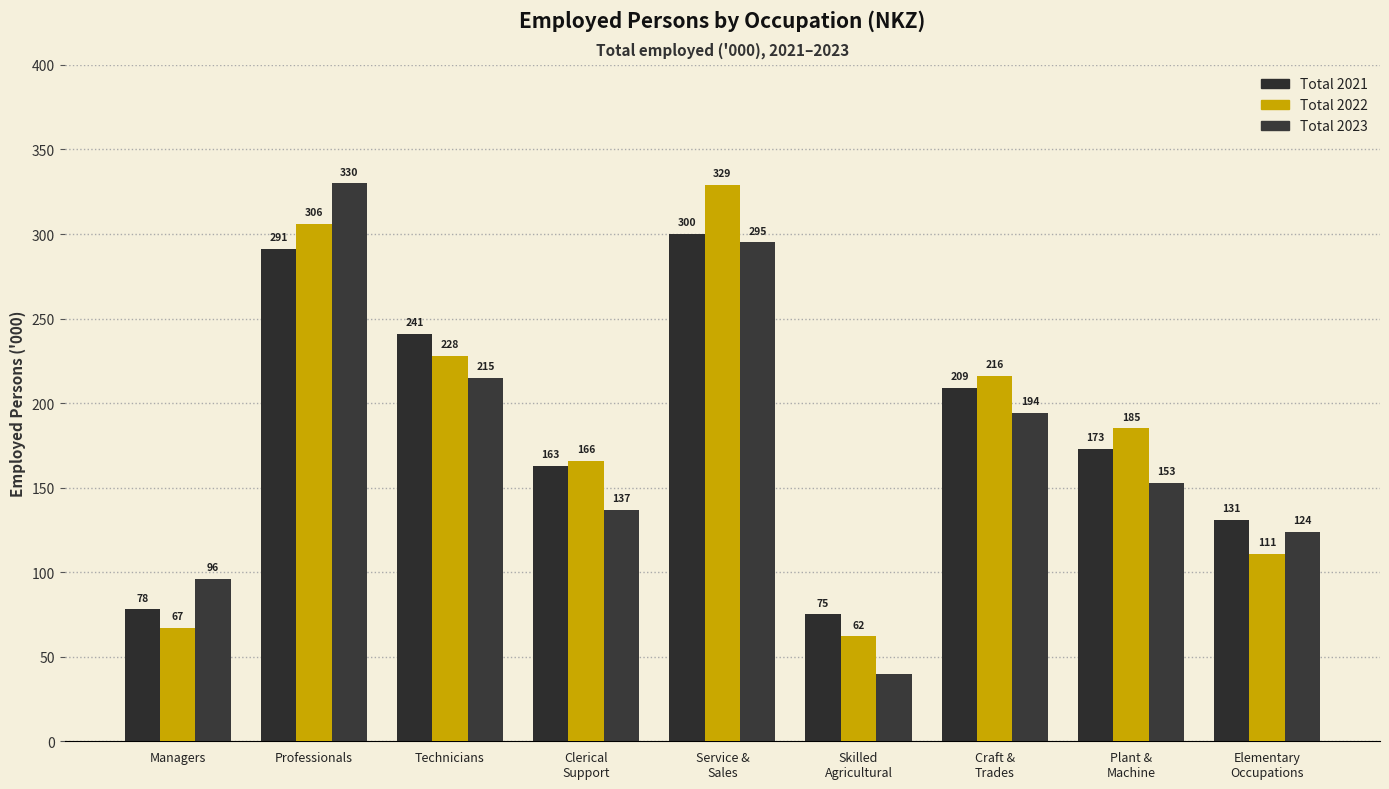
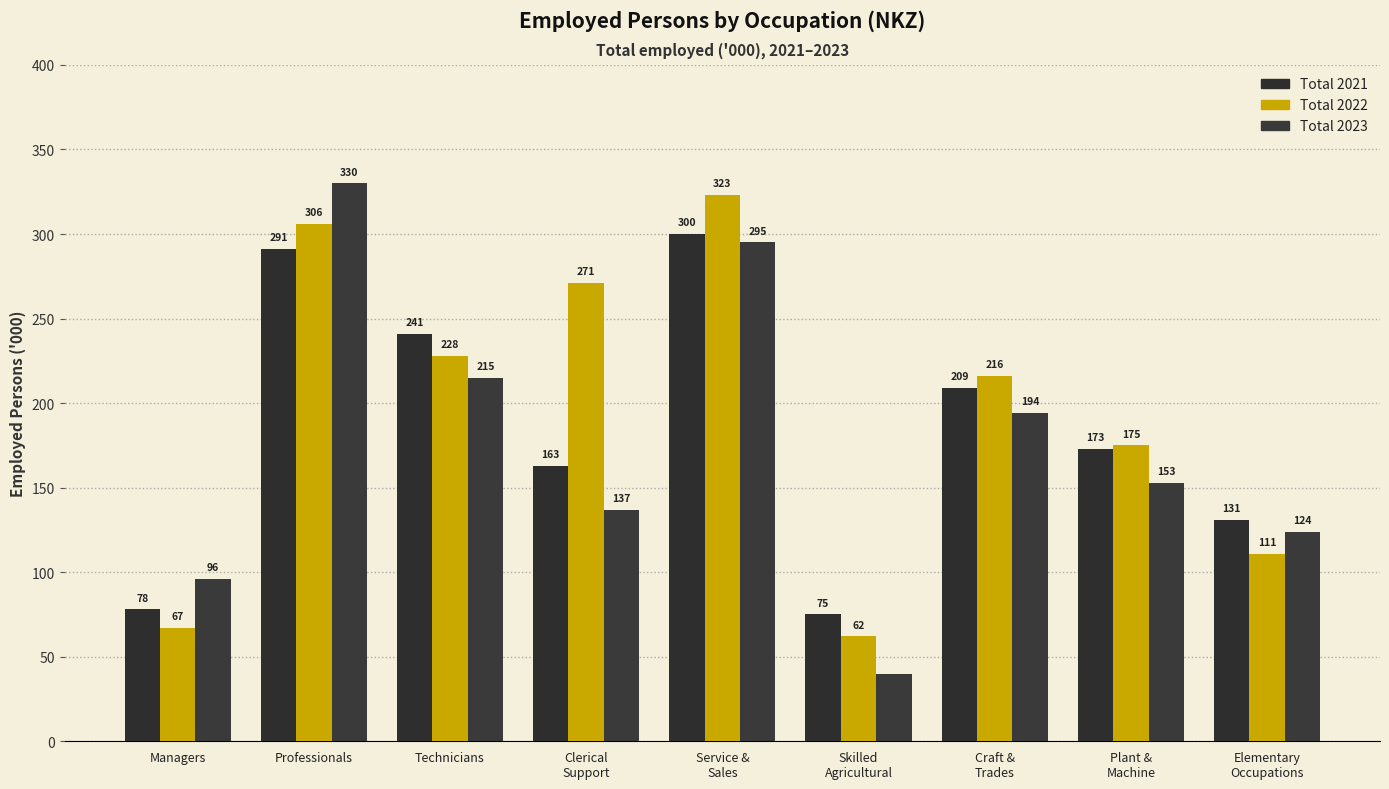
Total 2022, Clerical Support: 166 -> 271
Total 2022, Service & Sales: 329 -> 323
Total 2022, Plant & Machine: 185 -> 175
